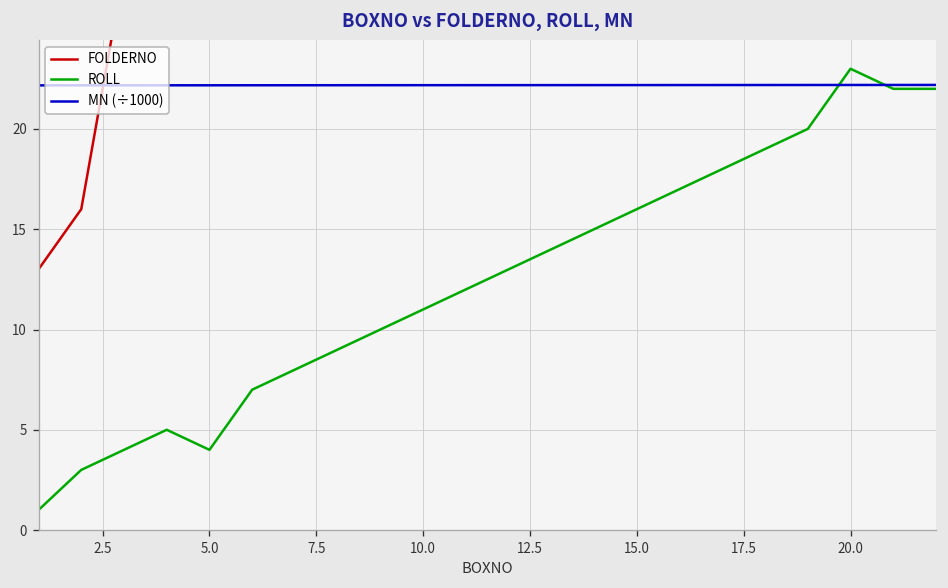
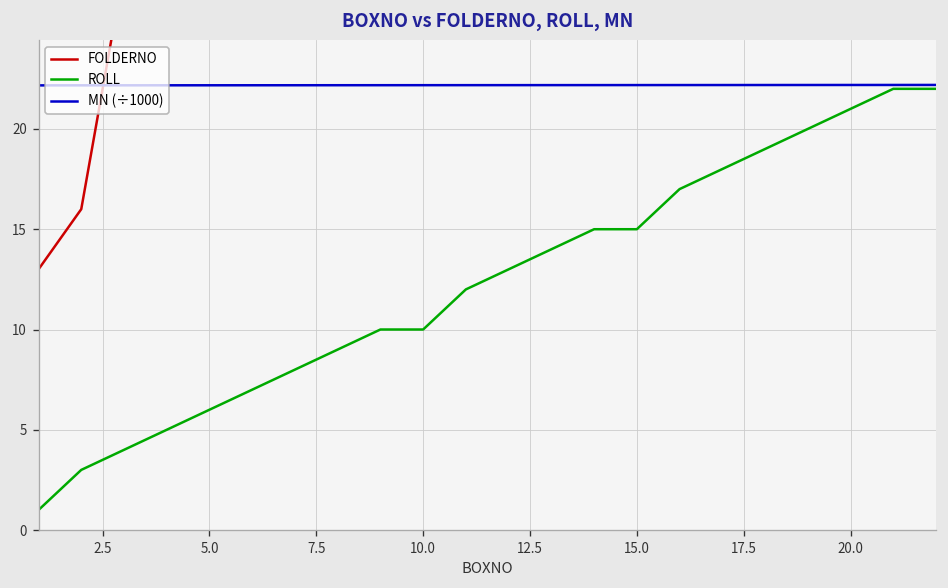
ROLL, 5.0: 4 -> 6
ROLL, 10.0: 11 -> 10
ROLL, 15.0: 16 -> 15
ROLL, 20.0: 23 -> 21
